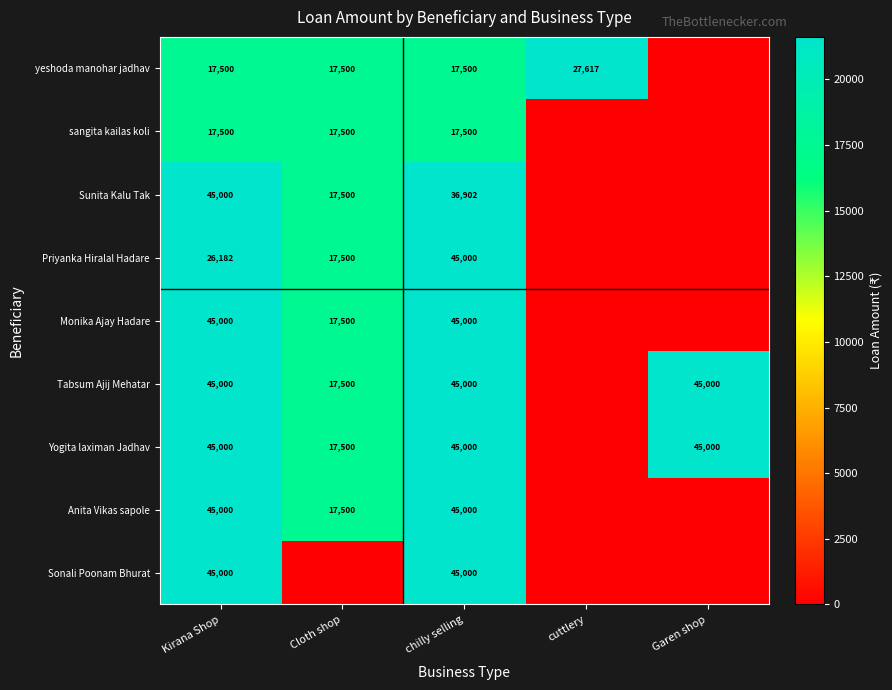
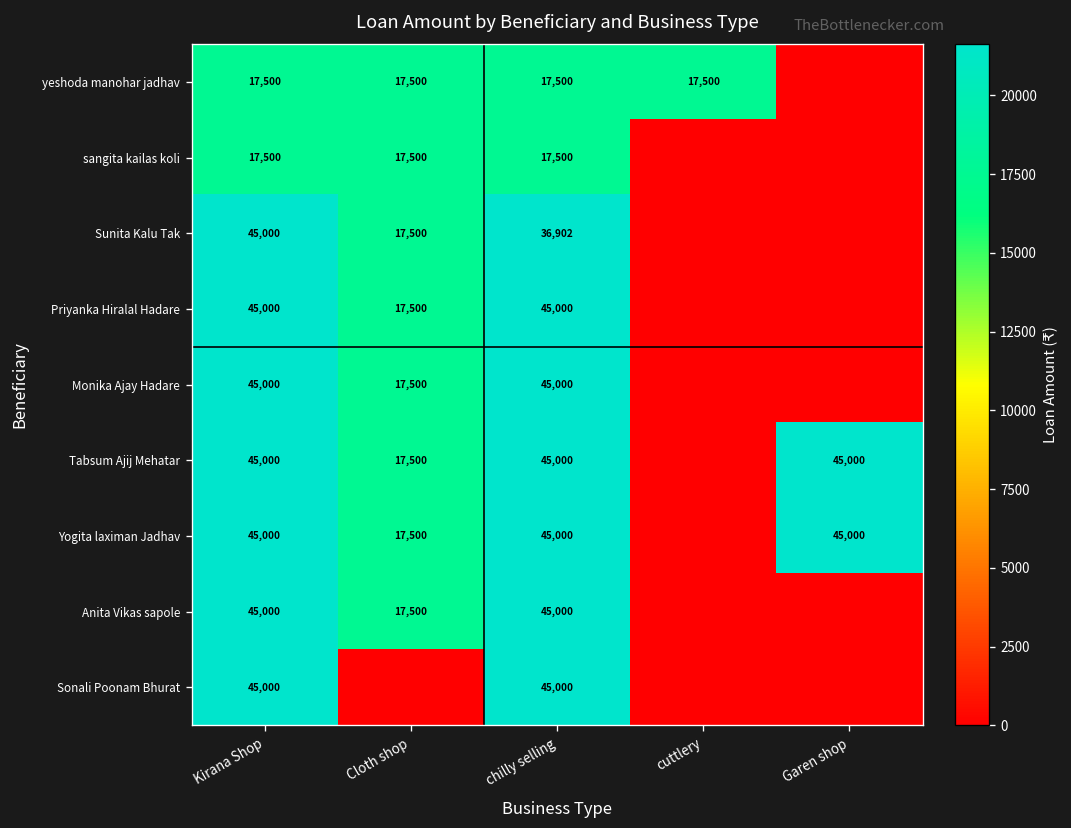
yeshoda manohar jadhav, cuttlery: 27,617 -> 17,500
Priyanka Hiralal Hadare, Kirana Shop: 26,182 -> 45,000
